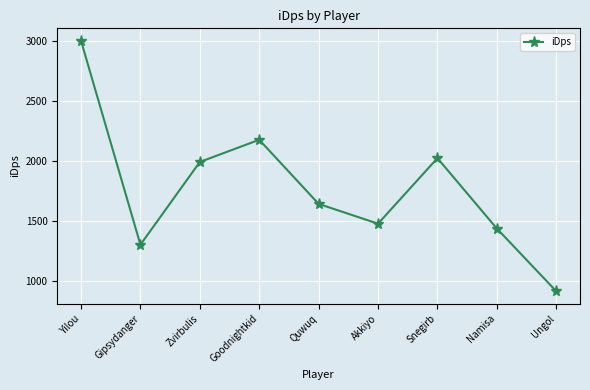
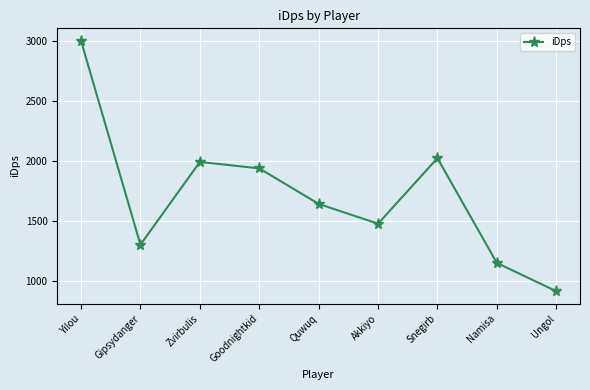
Goodnightkid: 2180 -> 1940
Namisa: 1430 -> 1150
